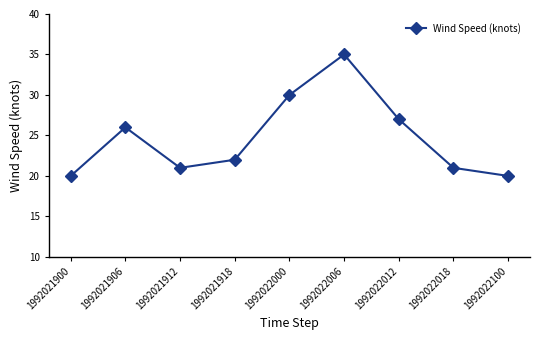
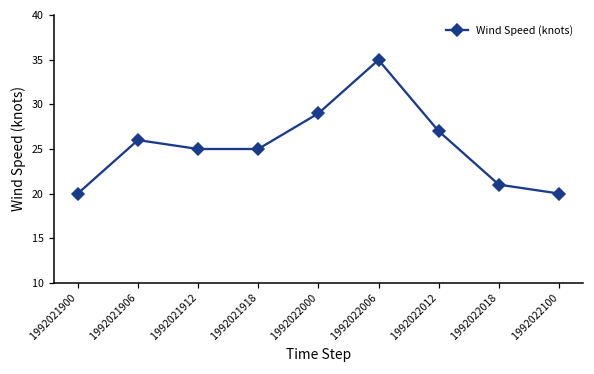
1992021912: 21 -> 25
1992021918: 22 -> 25
1992022000: 30 -> 29
